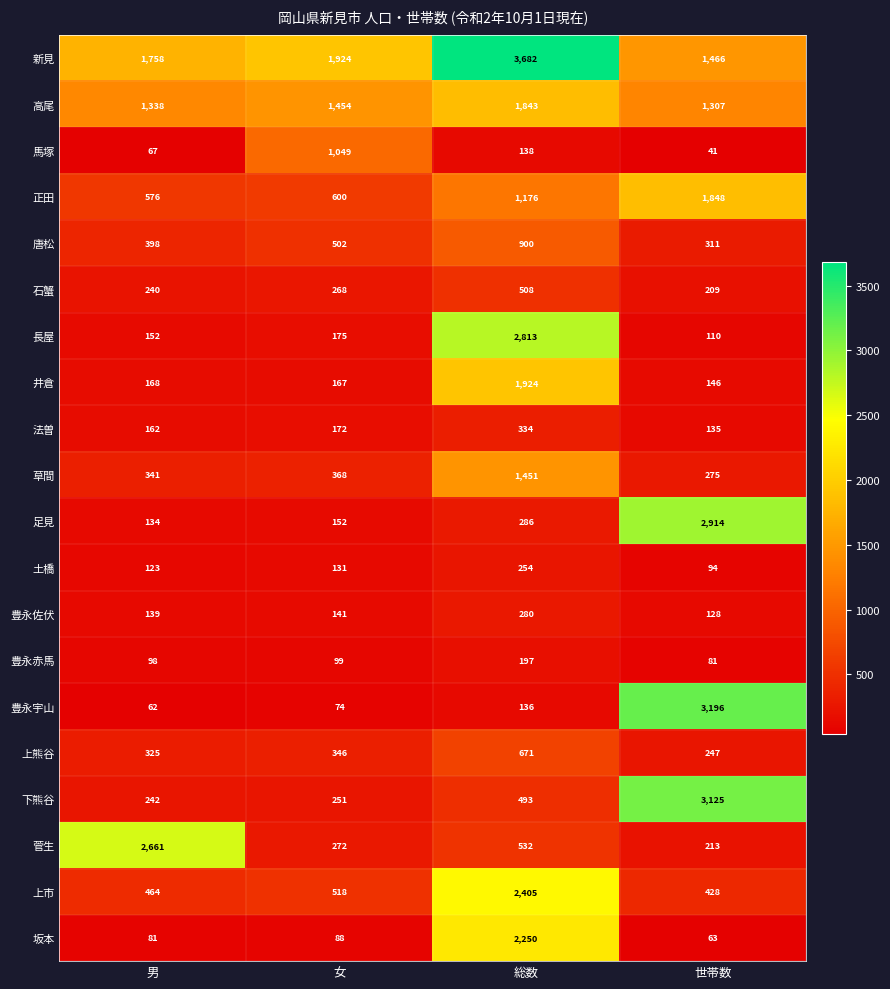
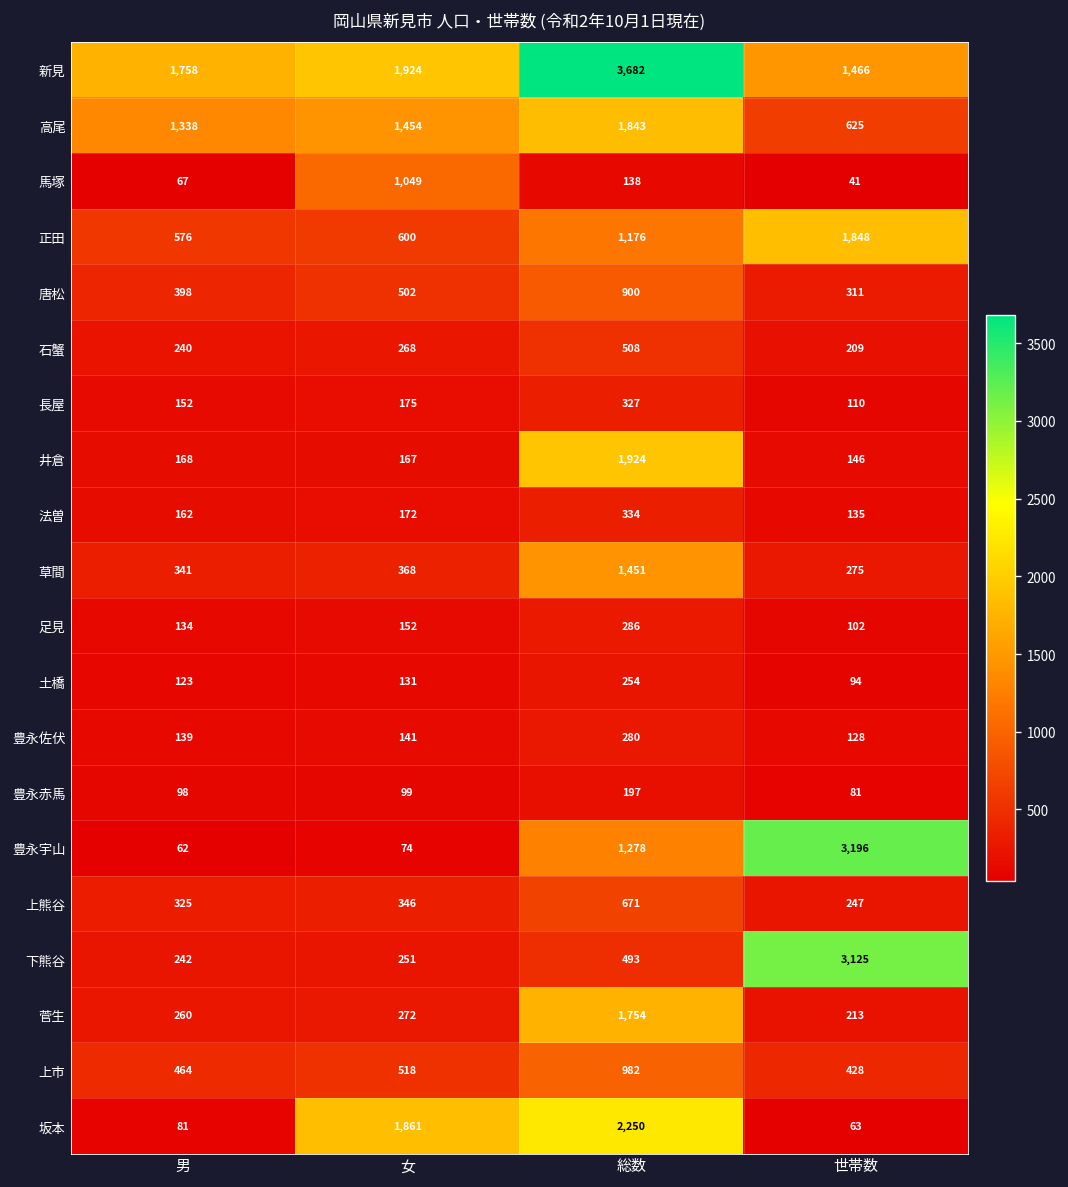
高尾, 世帯数: 1,307 -> 625
長屋, 総数: 2,813 -> 327
足見, 世帯数: 2,914 -> 102
豊永宇山, 総数: 136 -> 1,278
菅生, 男: 2,661 -> 260
菅生, 総数: 532 -> 1,754
上市, 総数: 2,405 -> 982
坂本, 女: 88 -> 1,861
